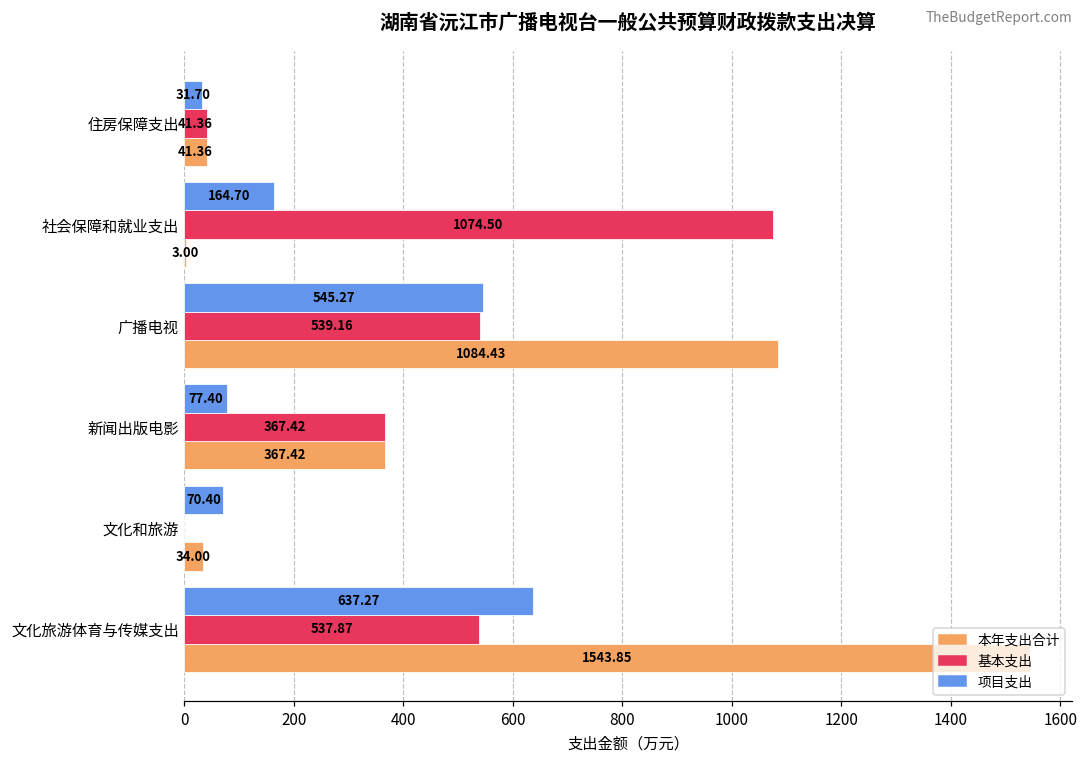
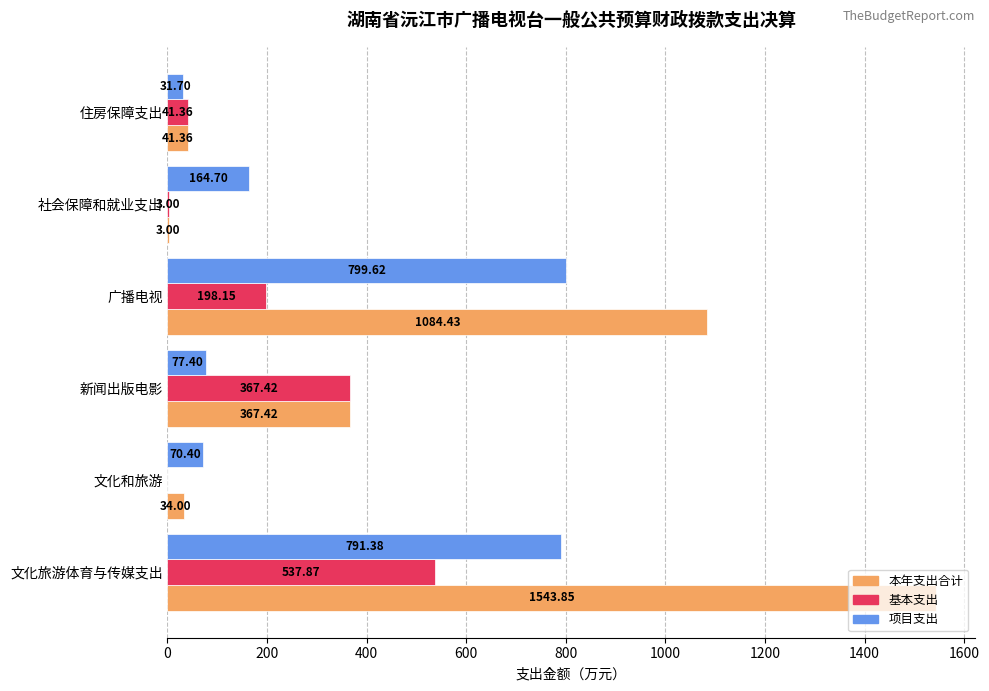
基本支出, 社会保障和就业支出: 1074.50 -> 3.00
项目支出, 广播电视: 545.27 -> 799.62
基本支出, 广播电视: 539.16 -> 198.15
项目支出, 文化旅游体育与传媒支出: 637.27 -> 791.38
